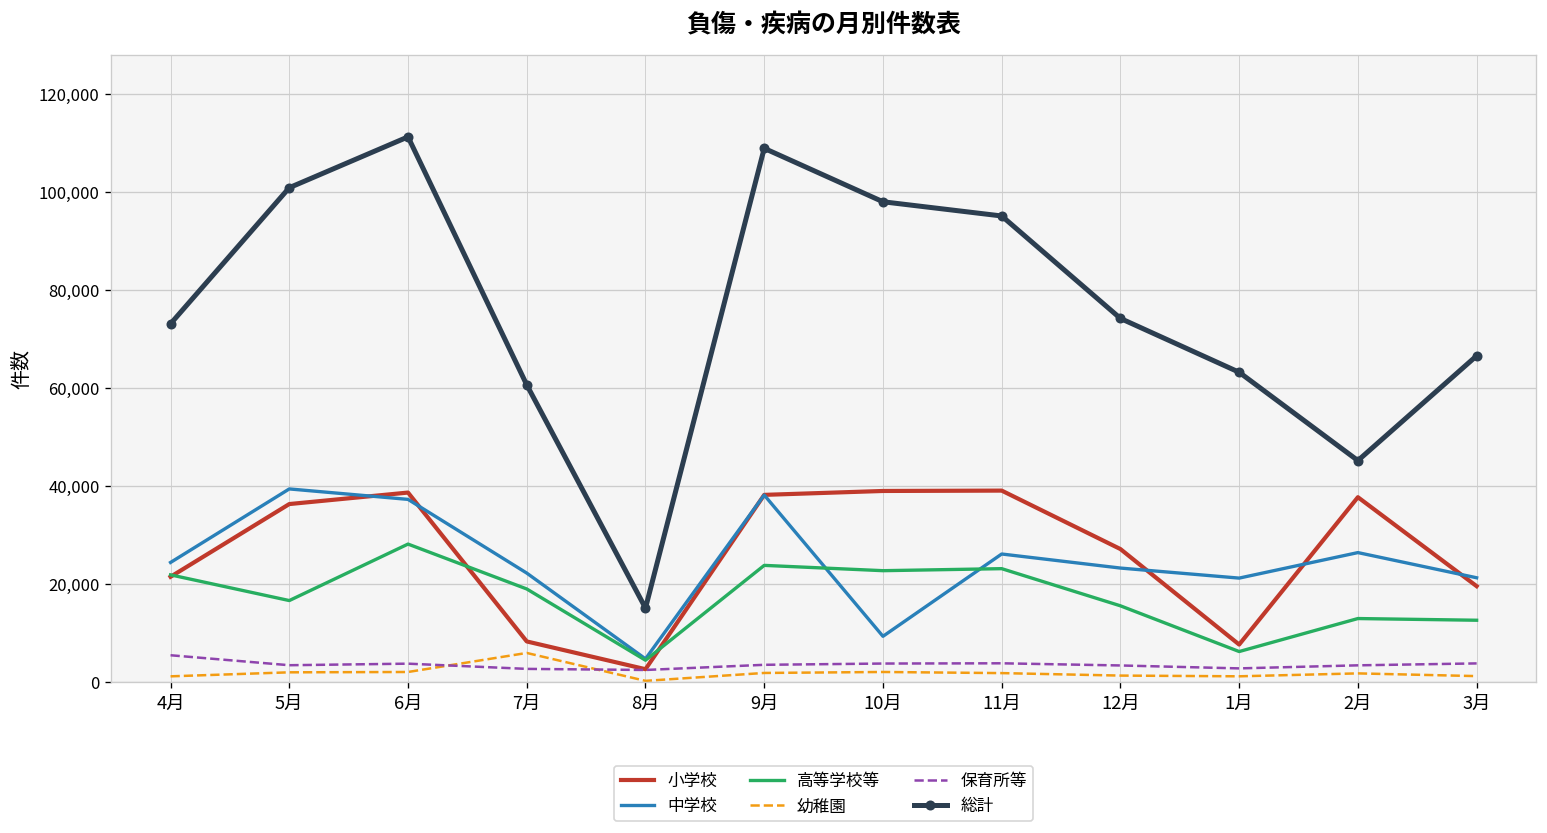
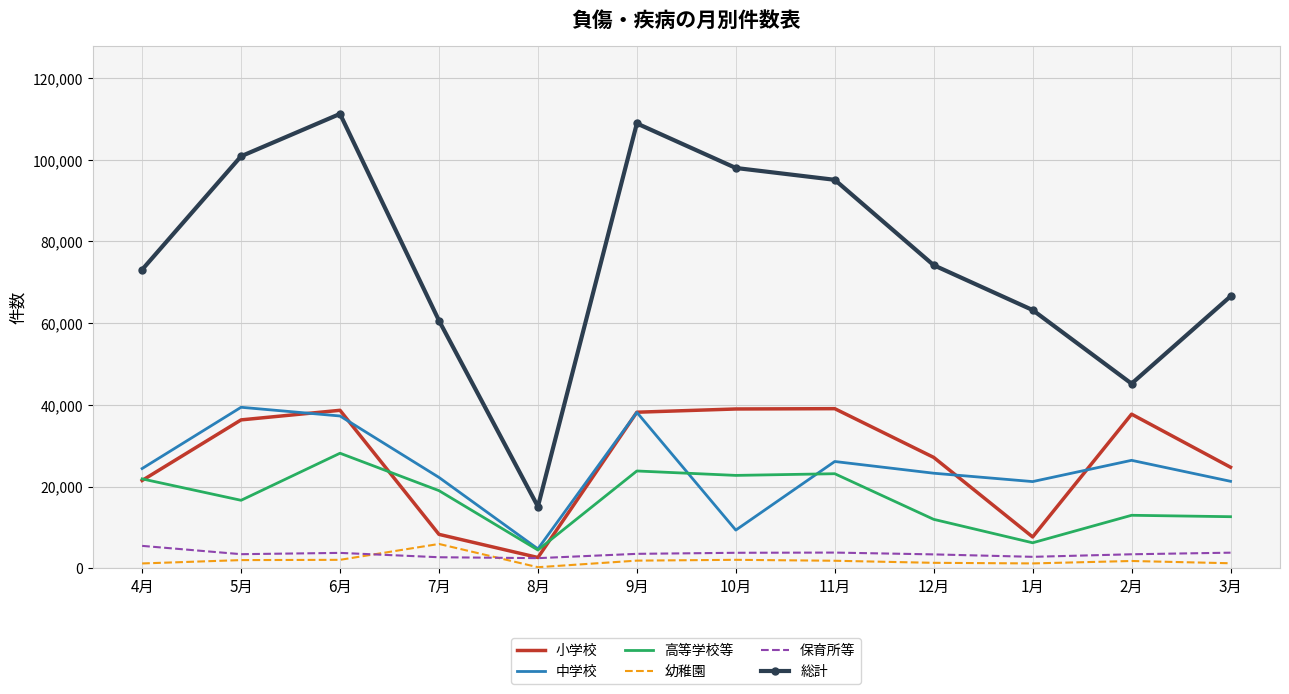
高等学校等, 12月: 16,000 -> 12,000
小学校, 3月: 20,000 -> 25,000
